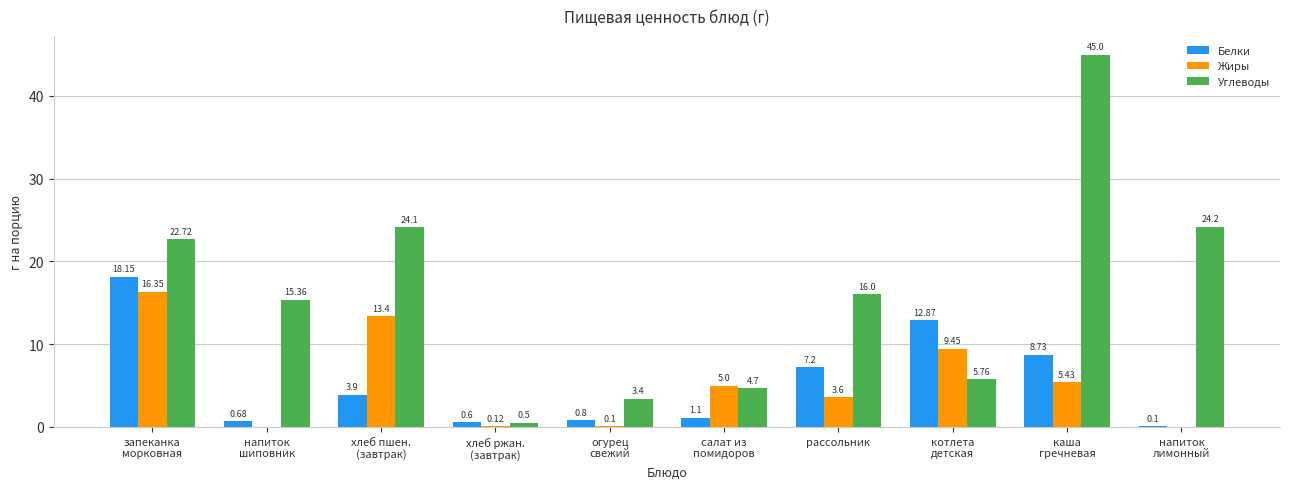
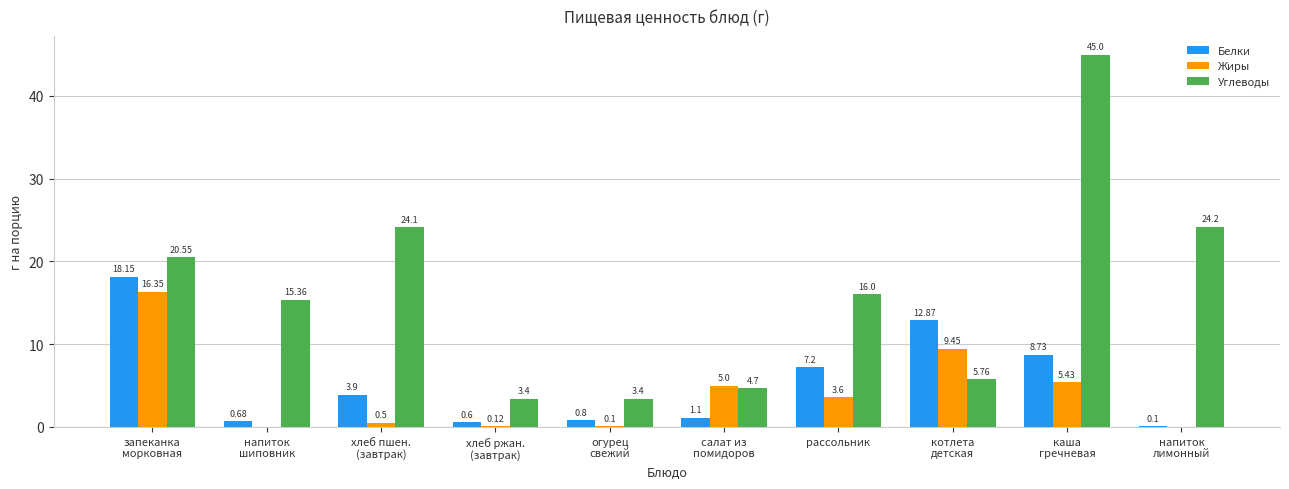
Углеводы, запеканка морковная: 22.72 -> 20.55
Жиры, хлеб пшен. (завтрак): 13.4 -> 0.5
Углеводы, хлеб ржан. (завтрак): 0.5 -> 3.4
